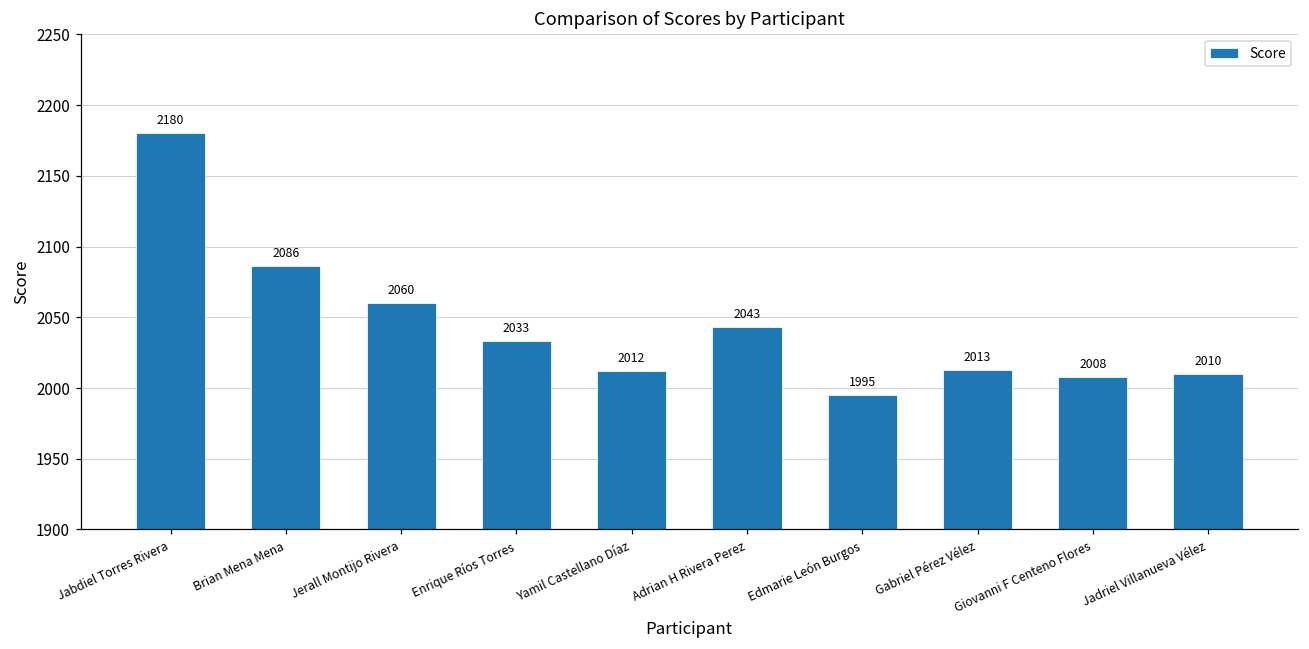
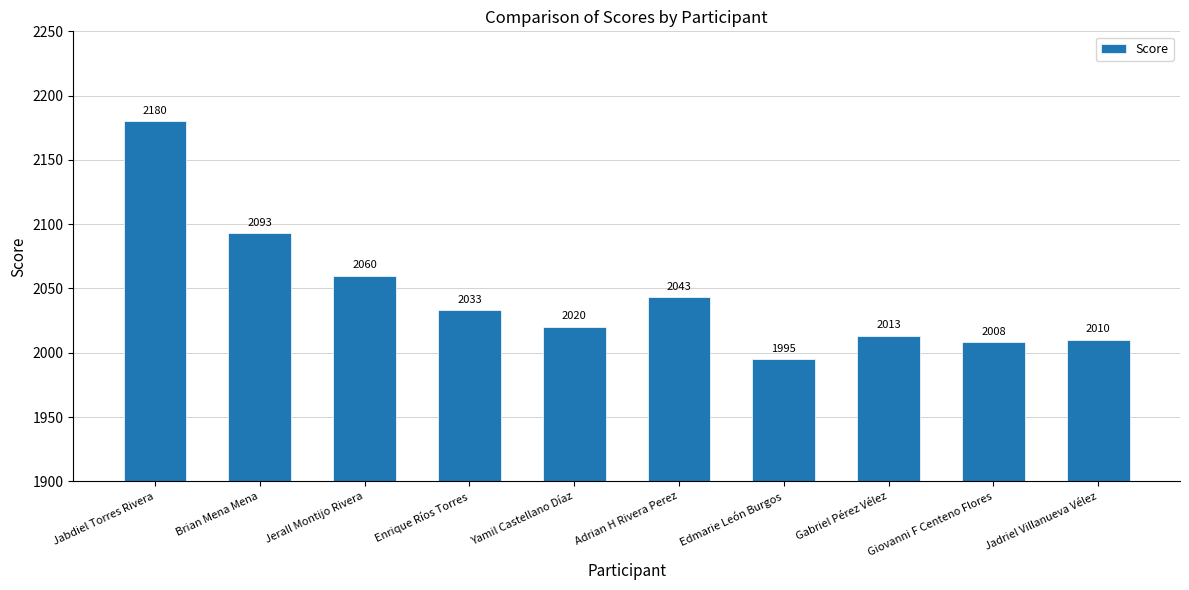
Brian Mena Mena: 2086 -> 2093
Yamil Castellano Díaz: 2012 -> 2020
